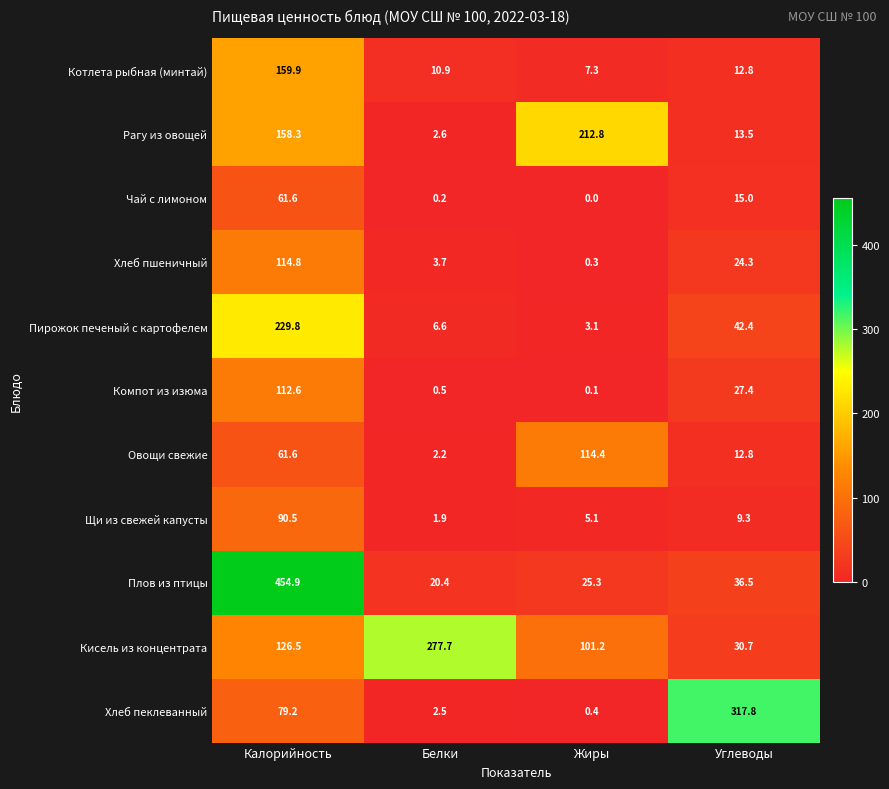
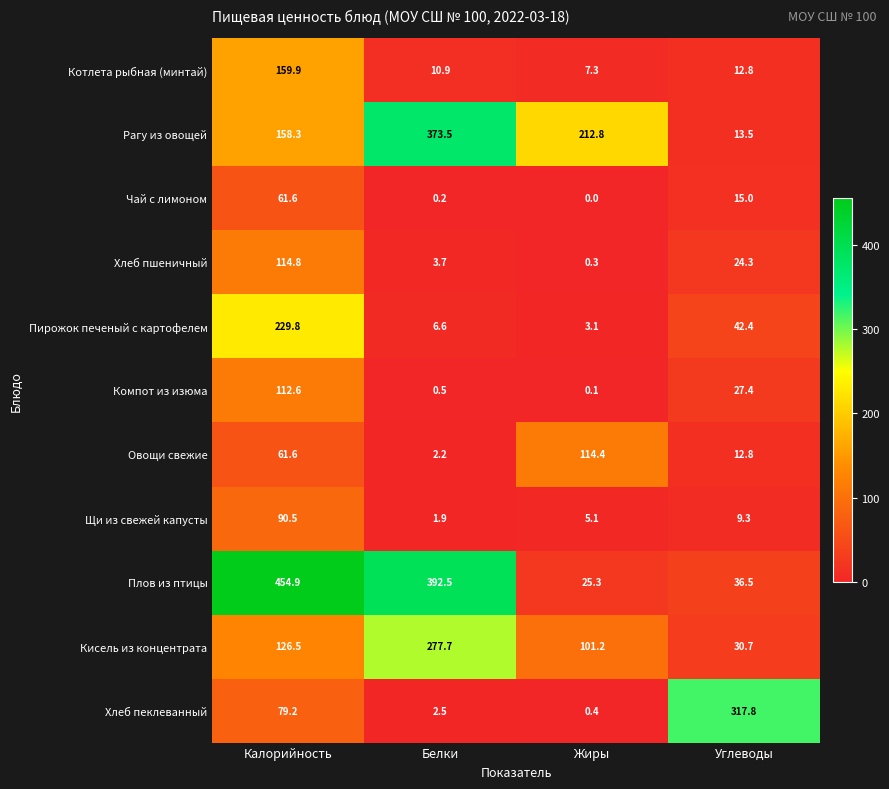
Рагу из овощей, Белки: 2.6 -> 373.5
Плов из птицы, Белки: 20.4 -> 392.5
